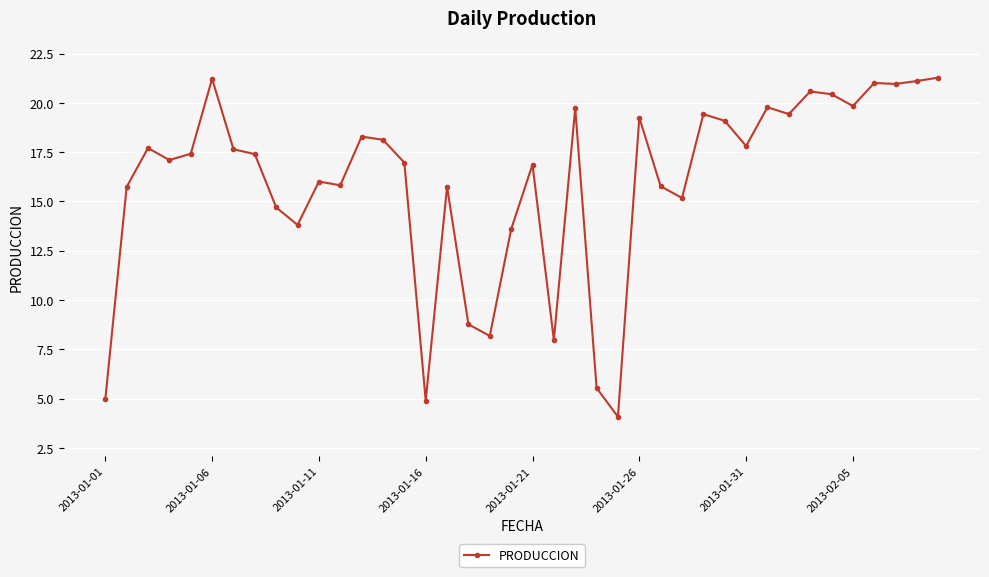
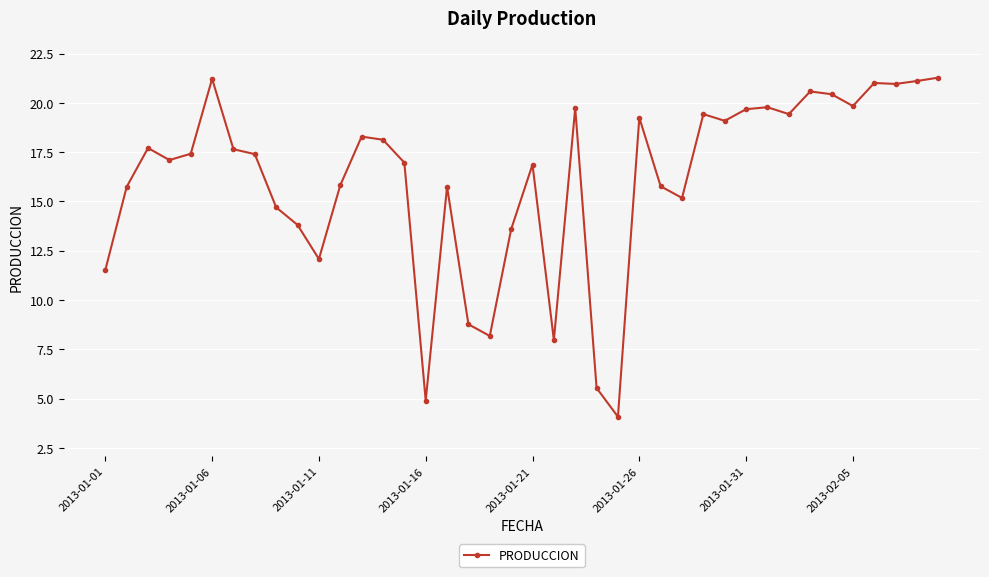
2013-01-01: 5.0 -> 11.5
2013-01-11: 16.0 -> 12.1
2013-01-31: 17.8 -> 19.7
